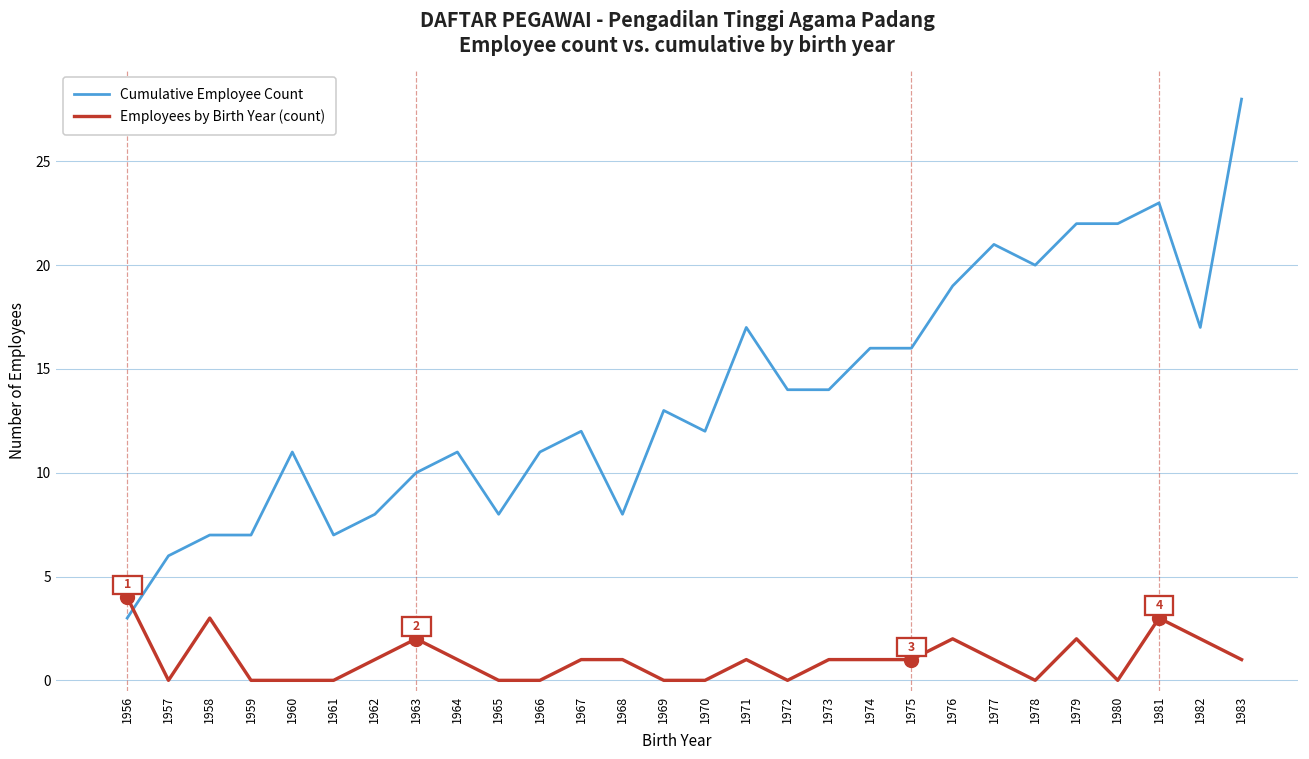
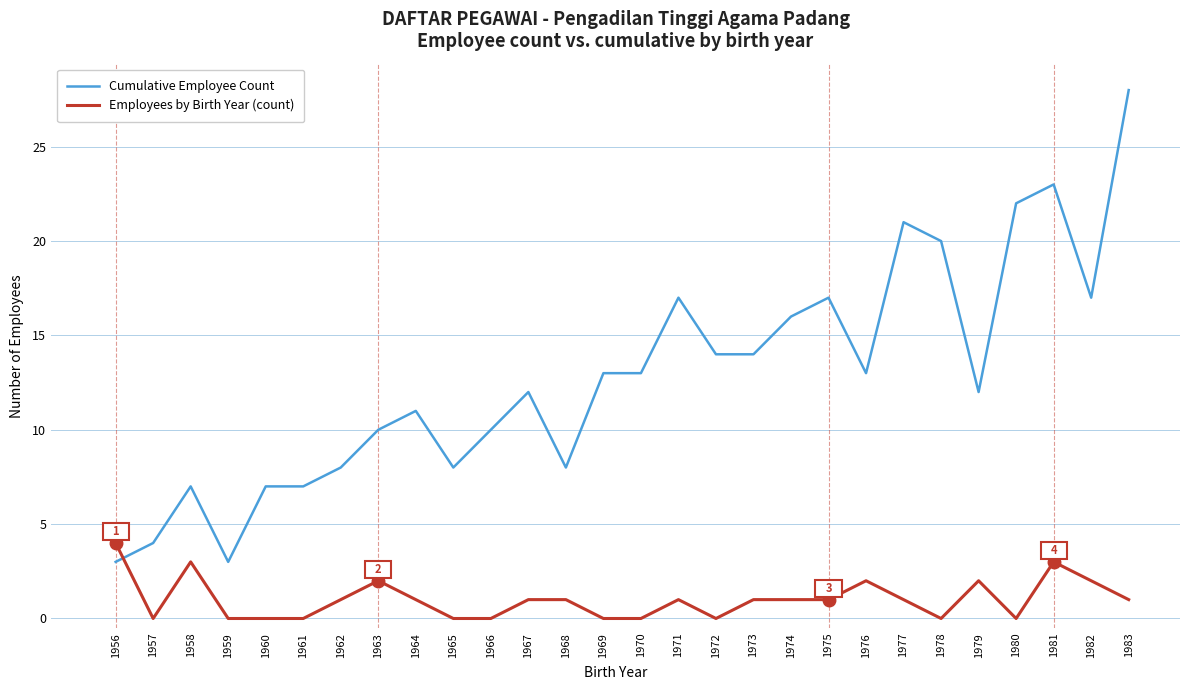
Cumulative Employee Count, 1957: 6 -> 4
Cumulative Employee Count, 1959: 7 -> 3
Cumulative Employee Count, 1960: 11 -> 7
Cumulative Employee Count, 1966: 11 -> 10
Cumulative Employee Count, 1970: 12 -> 13
Cumulative Employee Count, 1975: 16 -> 17
Cumulative Employee Count, 1976: 19 -> 13
Cumulative Employee Count, 1979: 22 -> 12
